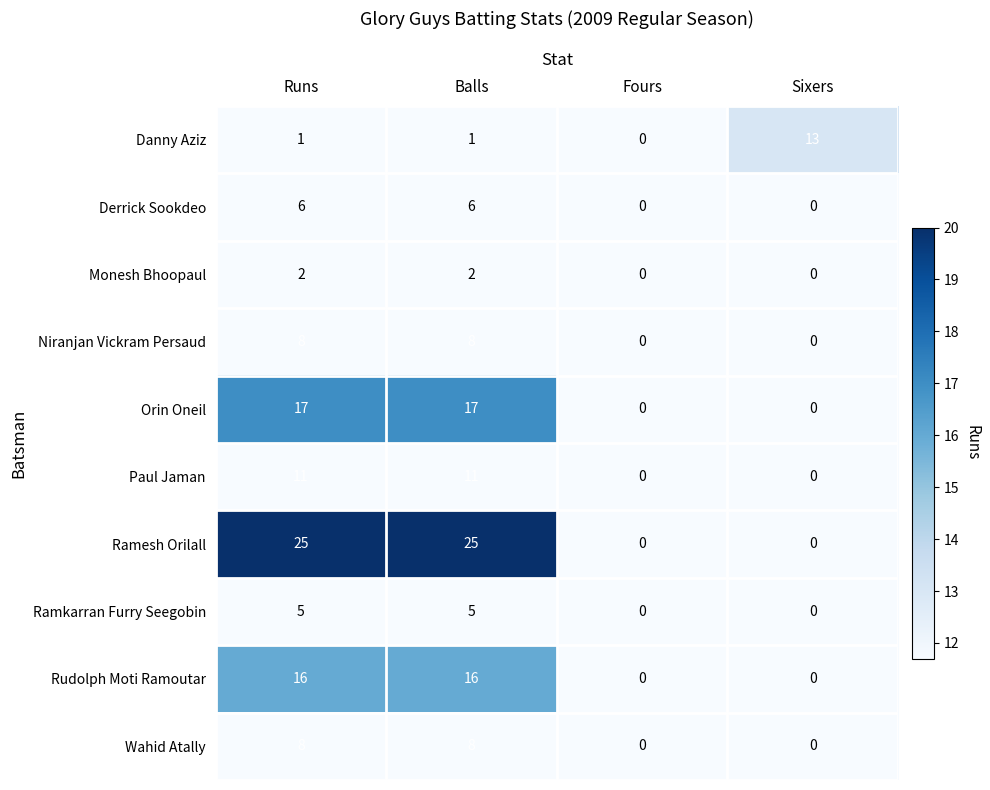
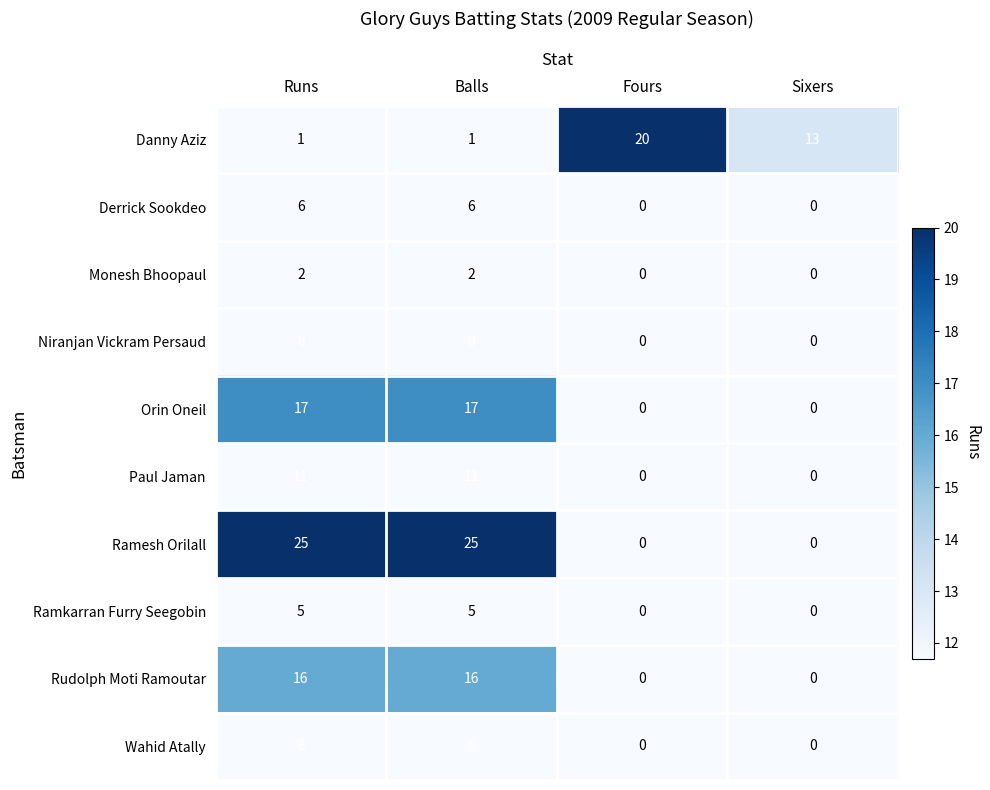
Danny Aziz, Fours: 0 -> 20
